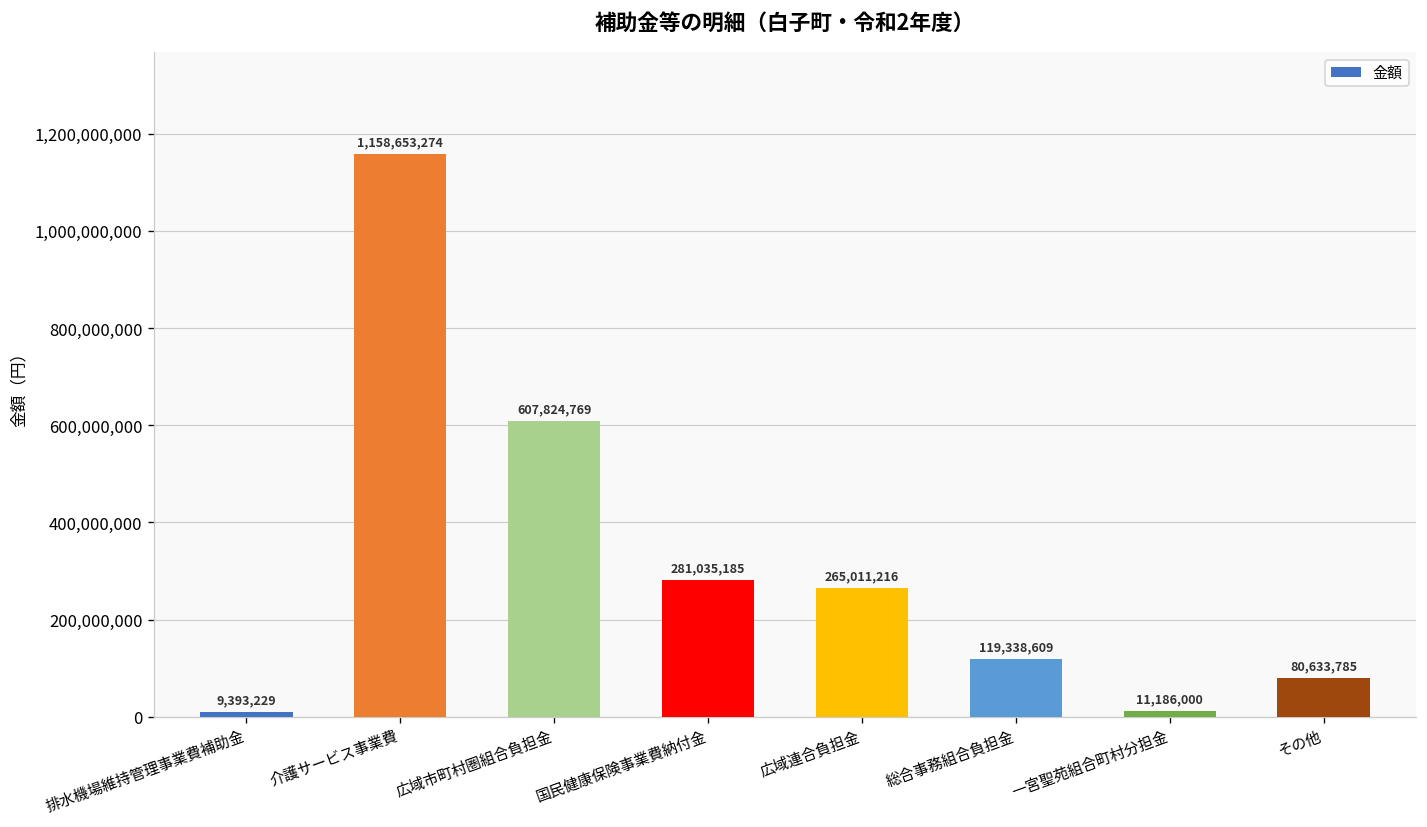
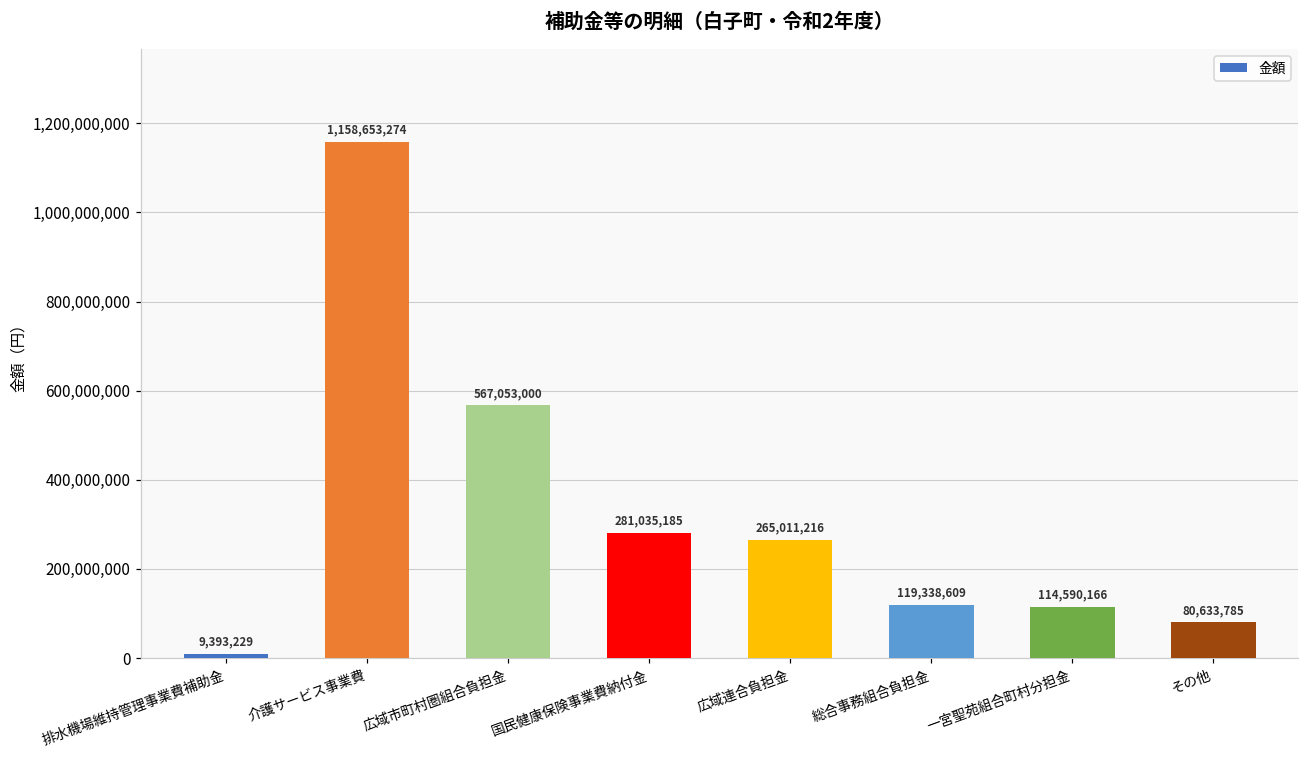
広域市町村圏組合負担金: 607,824,769 -> 567,053,000
一宮聖苑組合町村分担金: 11,186,000 -> 114,590,166
